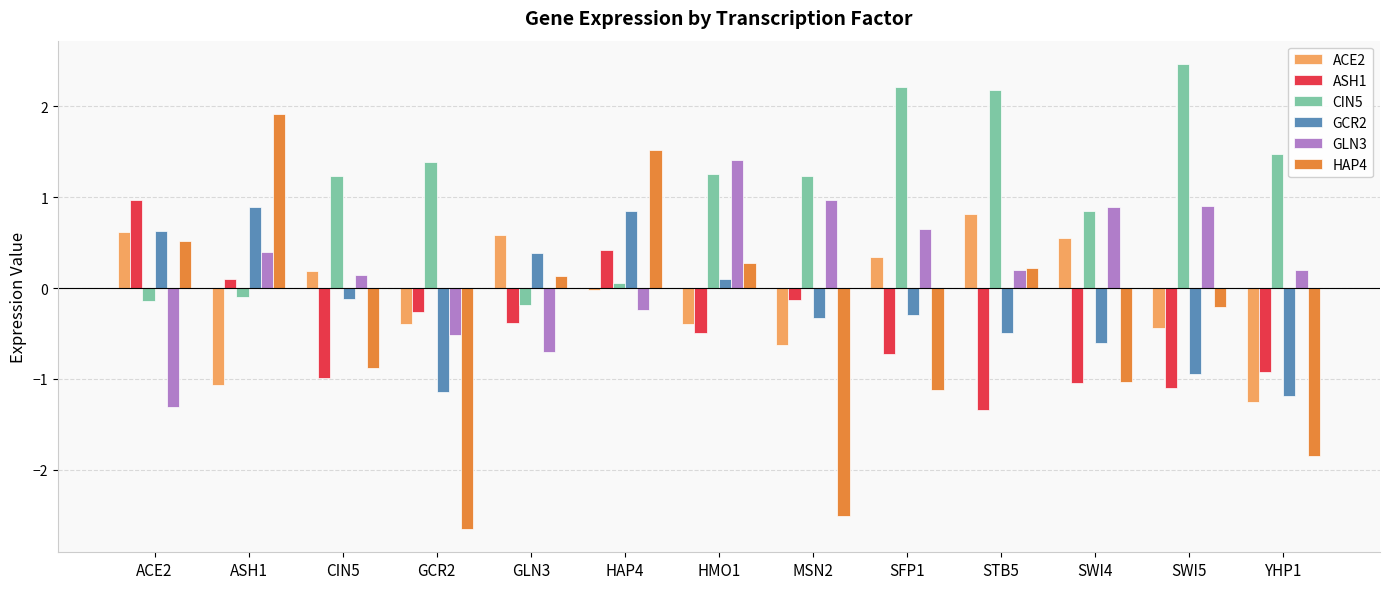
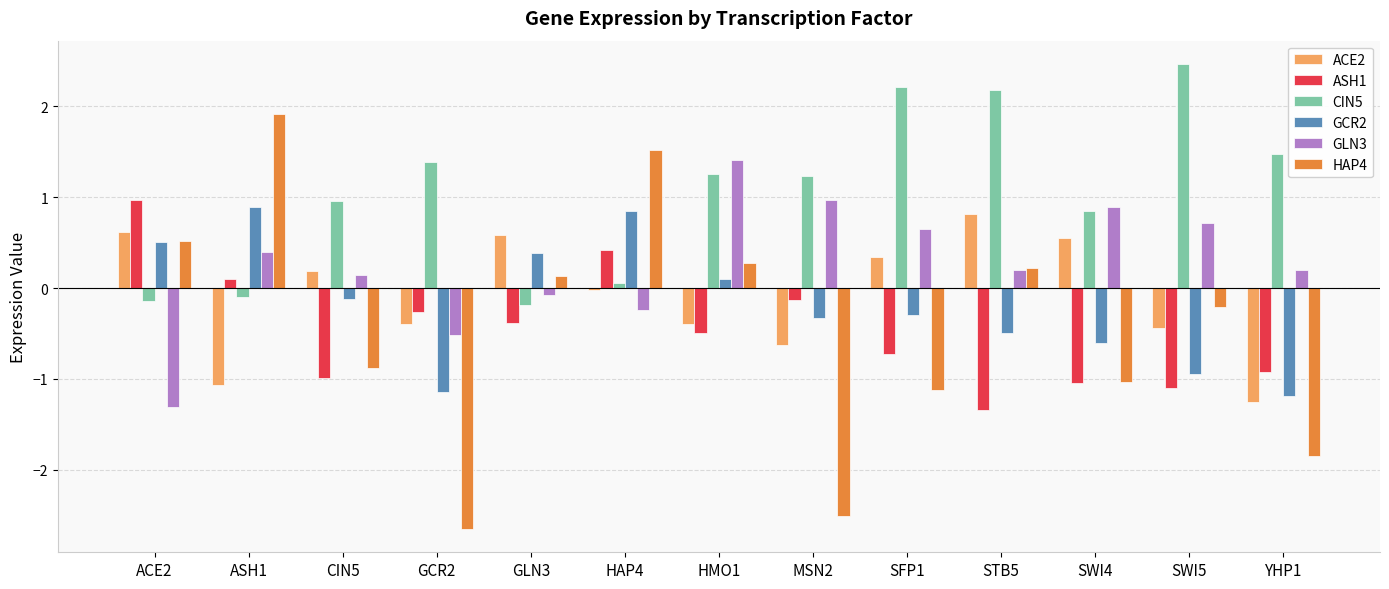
GCR2, ACE2: 0.6 -> 0.5
CIN5, CIN5: 1.2 -> 1.0
GLN3, GLN3: -0.7 -> -0.1
GLN3, SWI5: 0.9 -> 0.7
